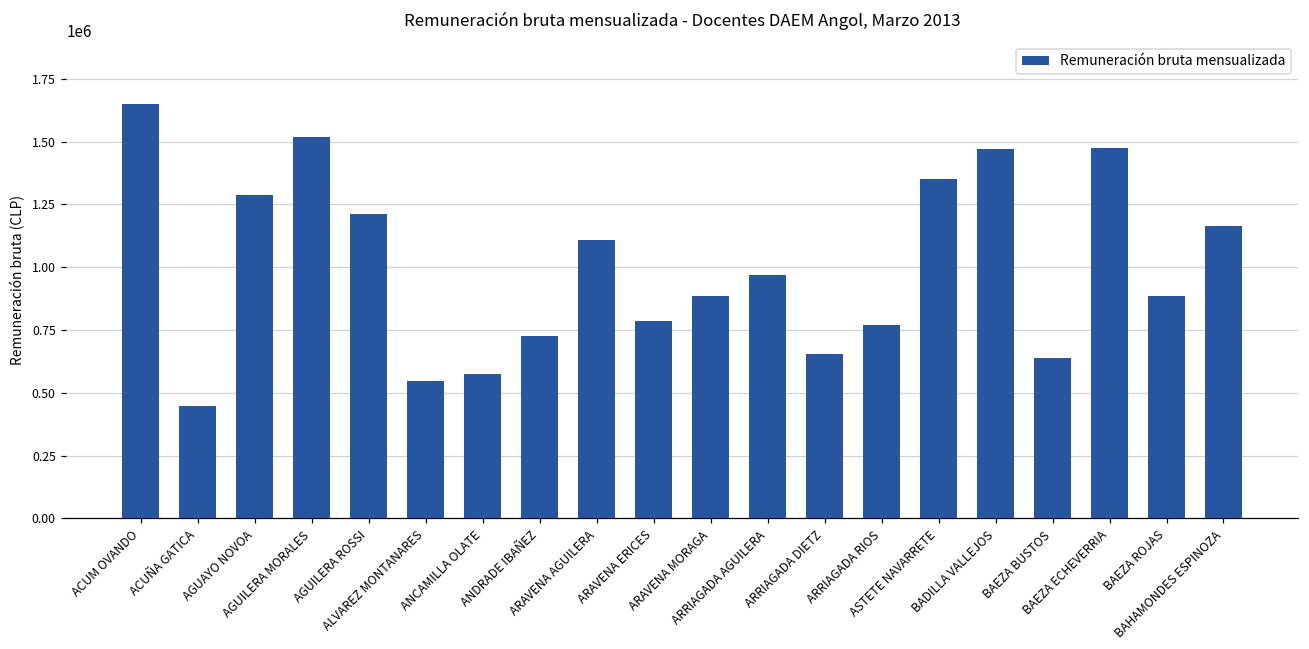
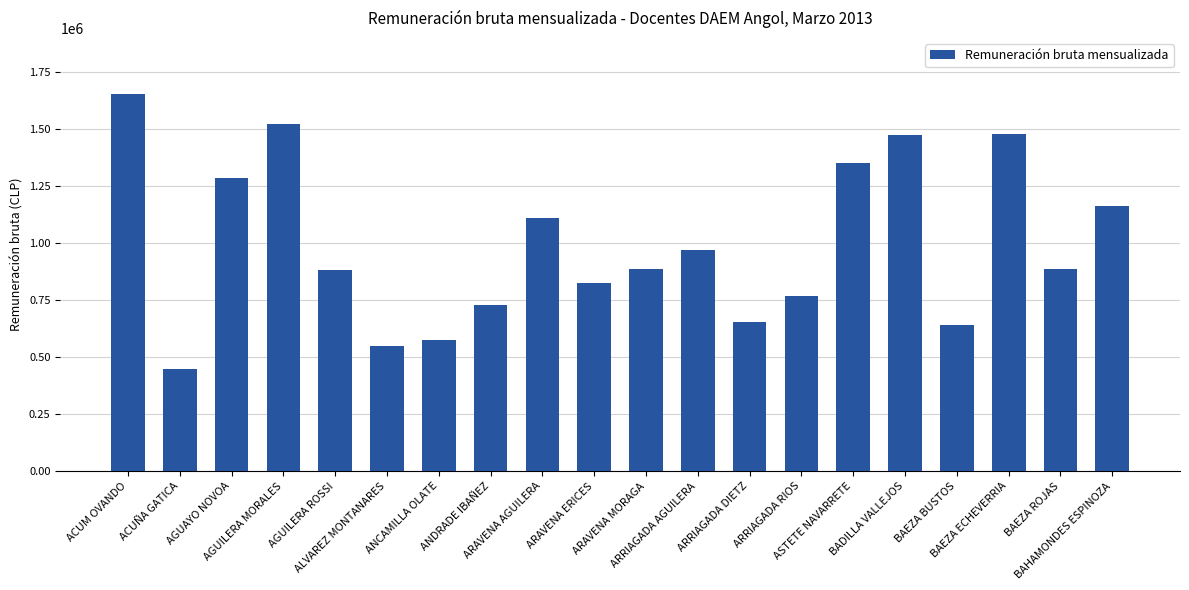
AGUILERA ROSSI: 1210000 -> 880000
ARAVENA ERICES: 790000 -> 820000
